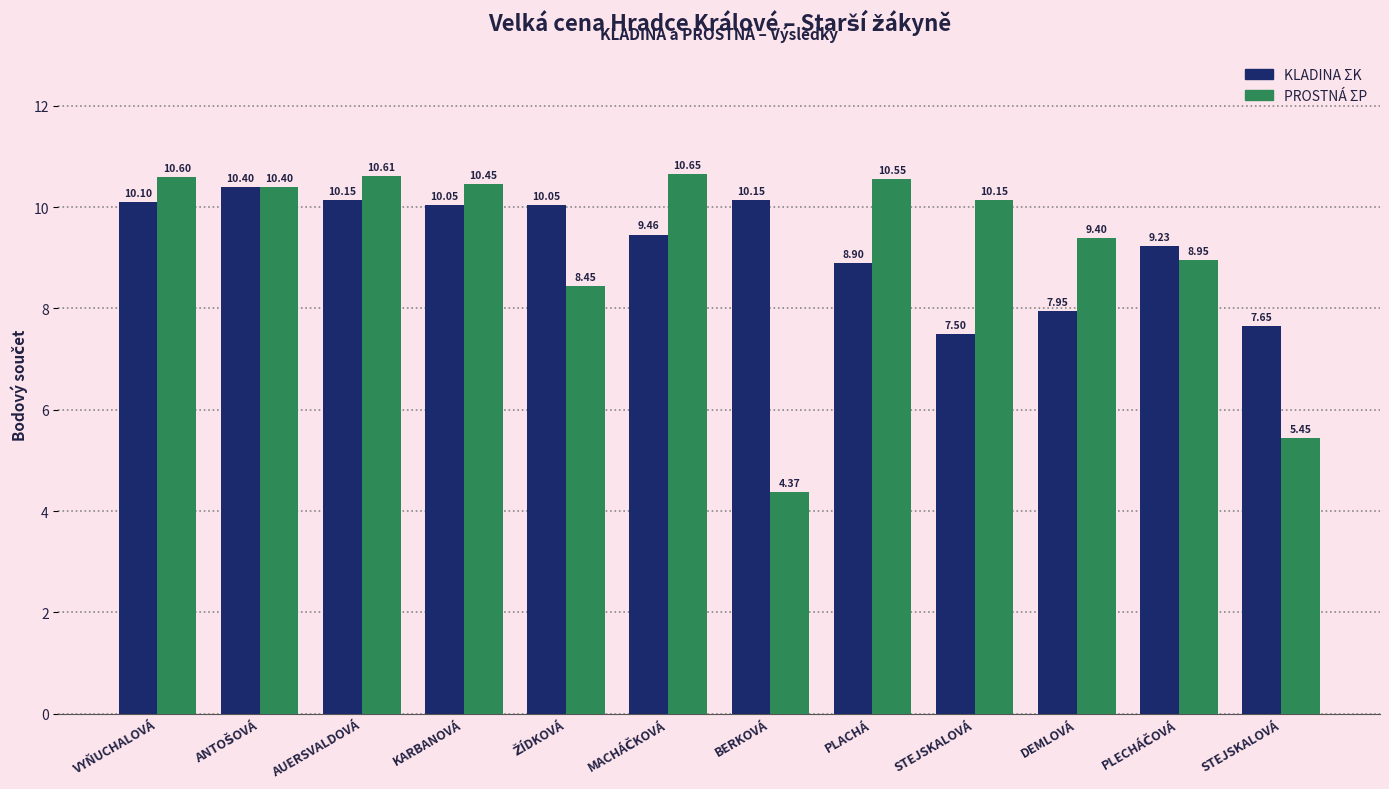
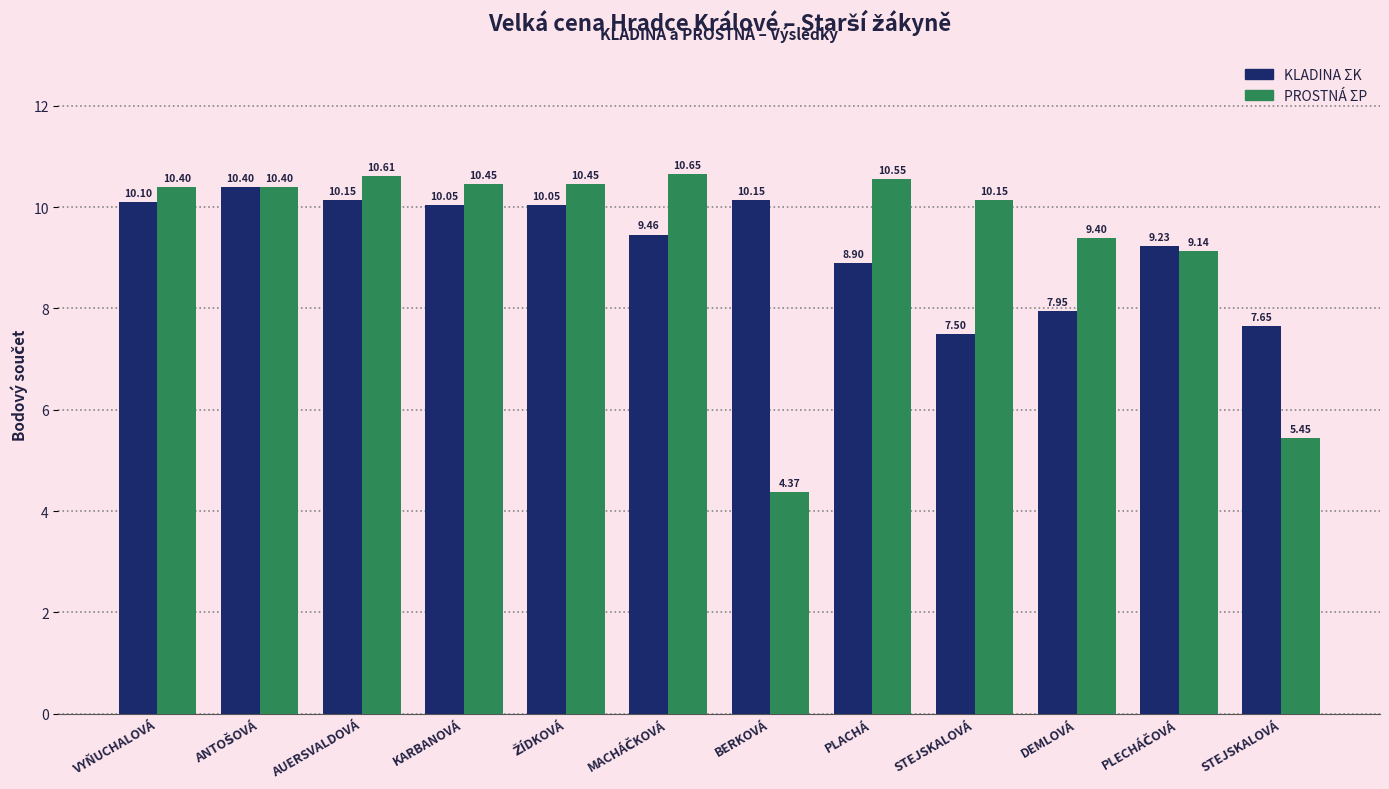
PROSTNÁ ΣP, VYŇUCHALOVÁ: 10.60 -> 10.40
PROSTNÁ ΣP, ŽÍDKOVÁ: 8.45 -> 10.45
PROSTNÁ ΣP, PLECHÁČOVÁ: 8.95 -> 9.14
